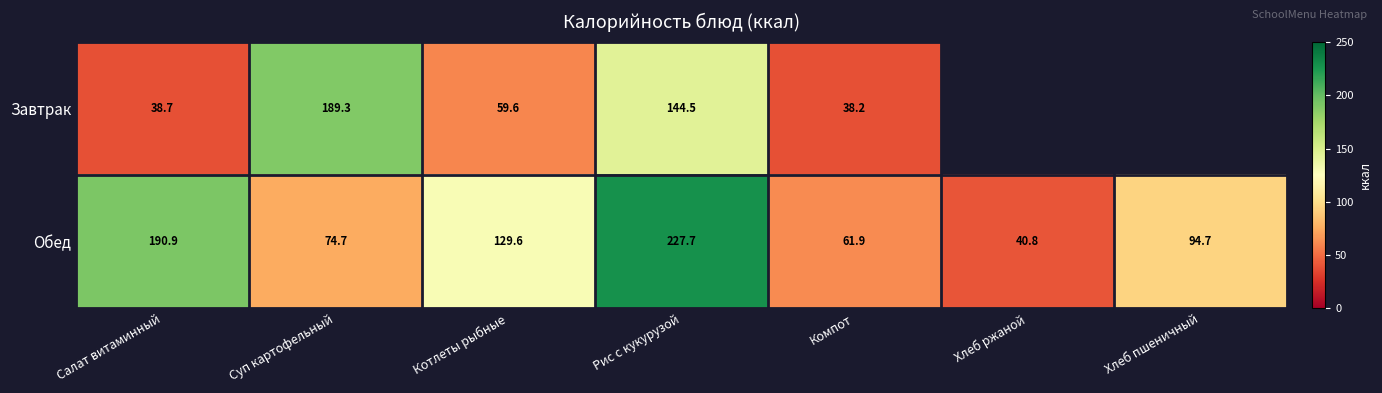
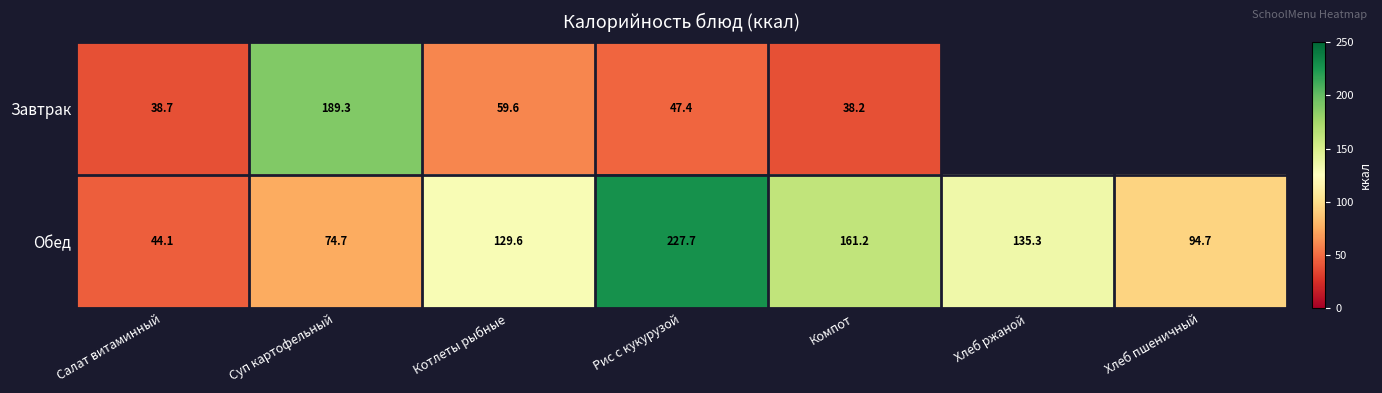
Завтрак, Рис с кукурузой: 144.5 -> 47.4
Обед, Салат витаминный: 190.9 -> 44.1
Обед, Компот: 61.9 -> 161.2
Обед, Хлеб ржаной: 40.8 -> 135.3
